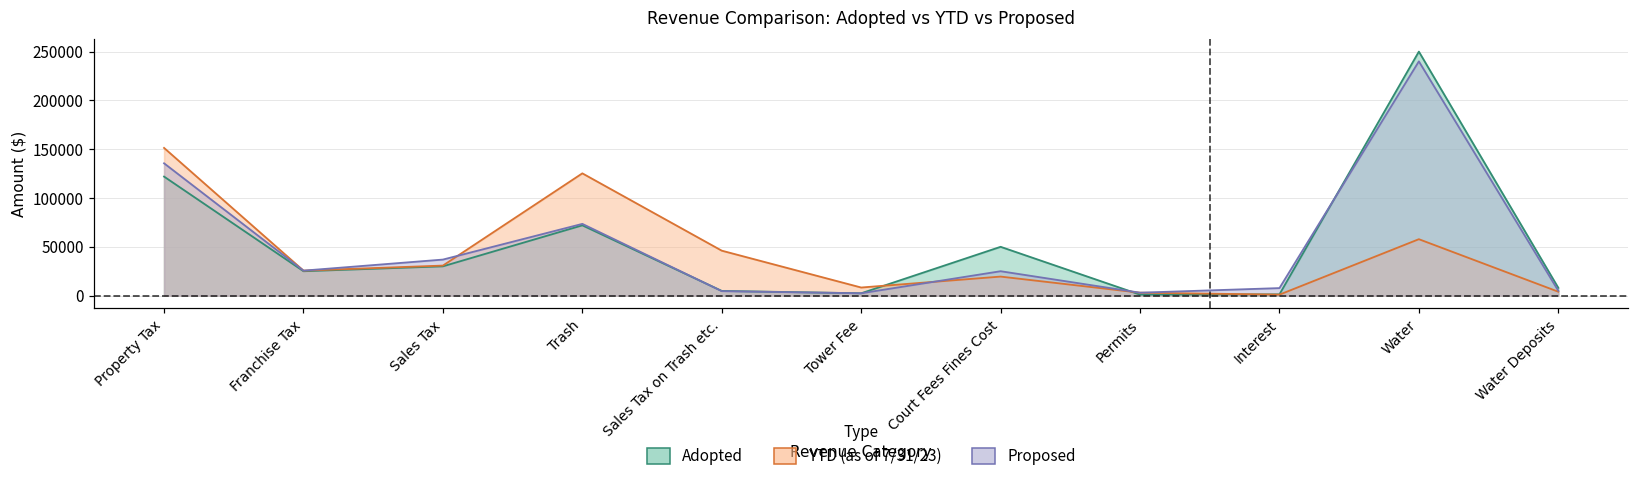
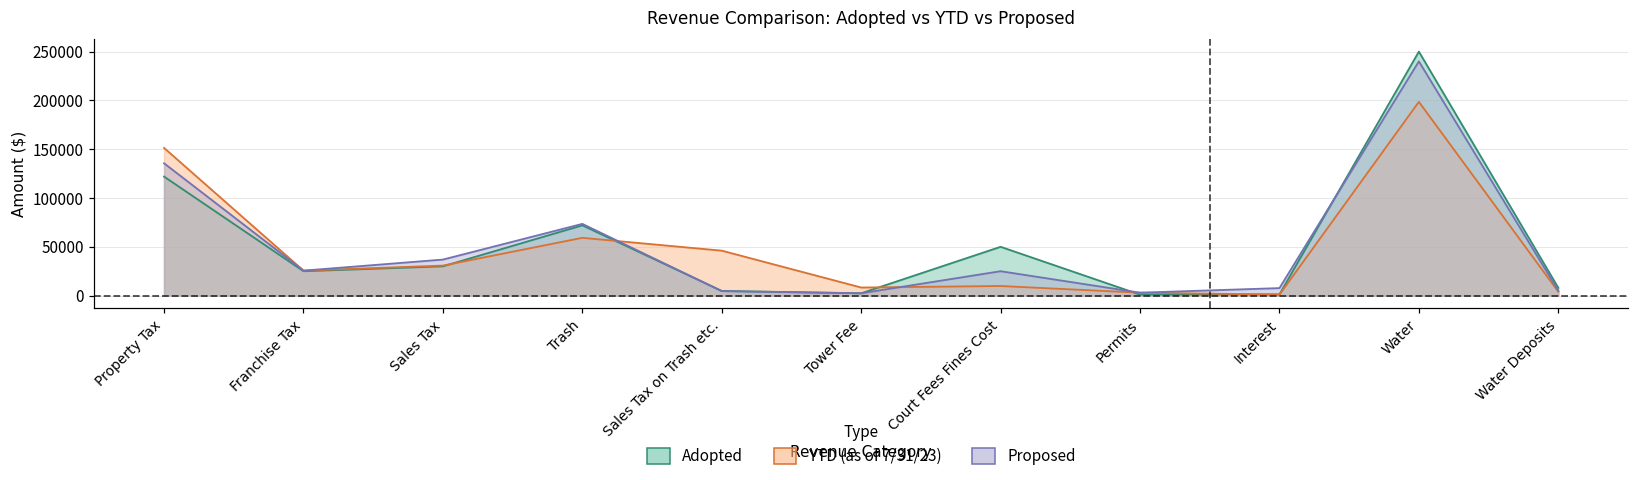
YTD (as of 7/31/23), Trash: 130000 -> 60000
YTD (as of 7/31/23), Court Fees Fines Cost: 20000 -> 10000
YTD (as of 7/31/23), Water: 60000 -> 200000
